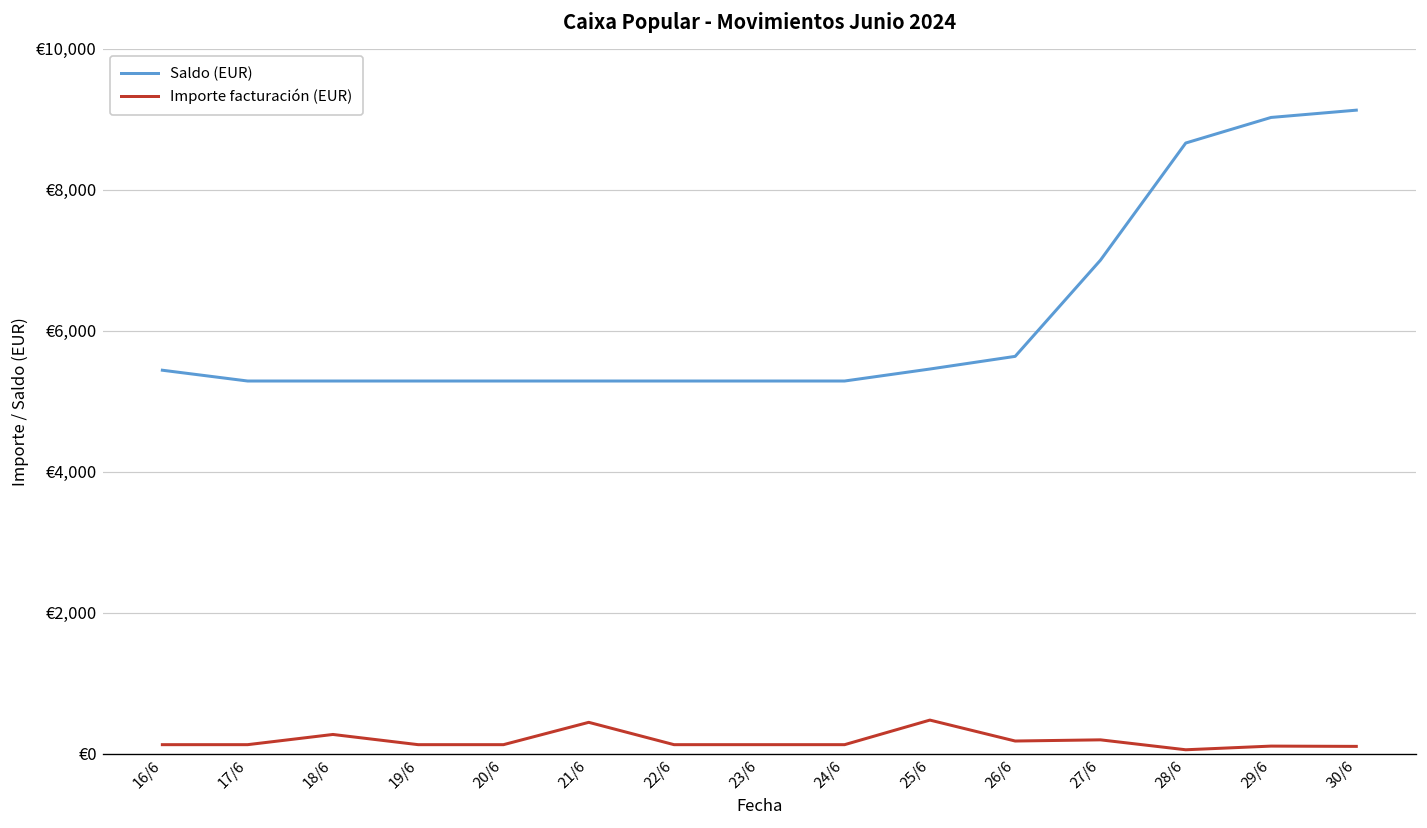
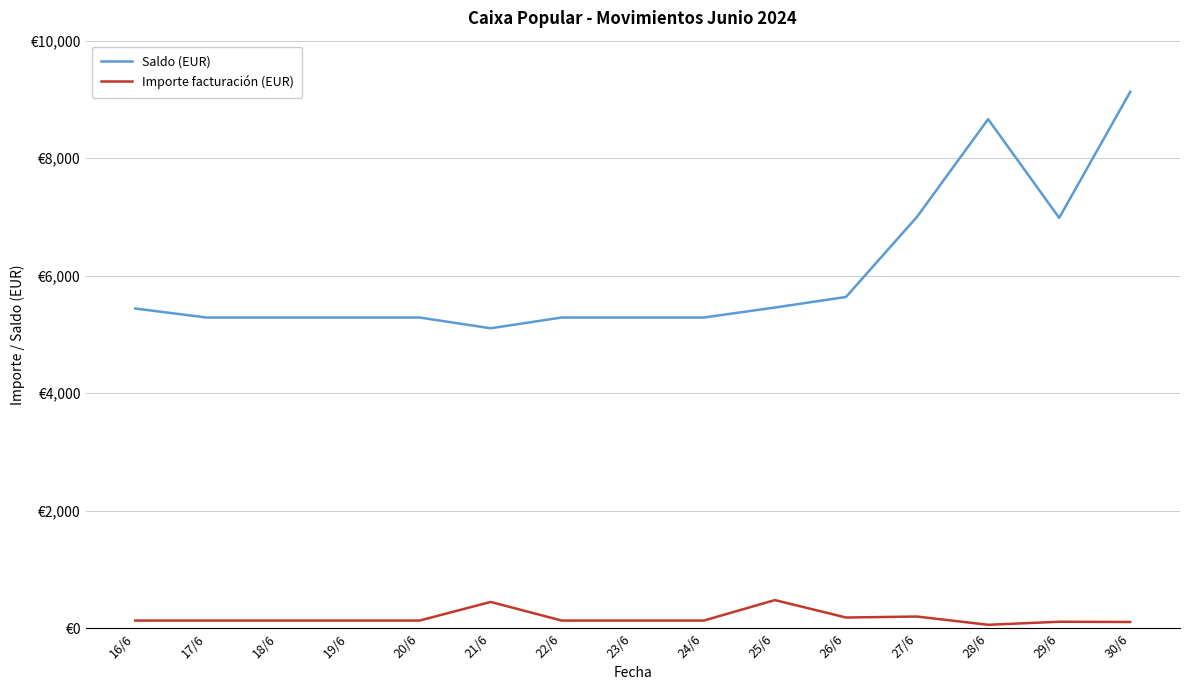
Importe facturación (EUR), 18/6: €300 -> €100
Saldo (EUR), 21/6: €5,300 -> €5,100
Saldo (EUR), 29/6: €9,000 -> €7,000
